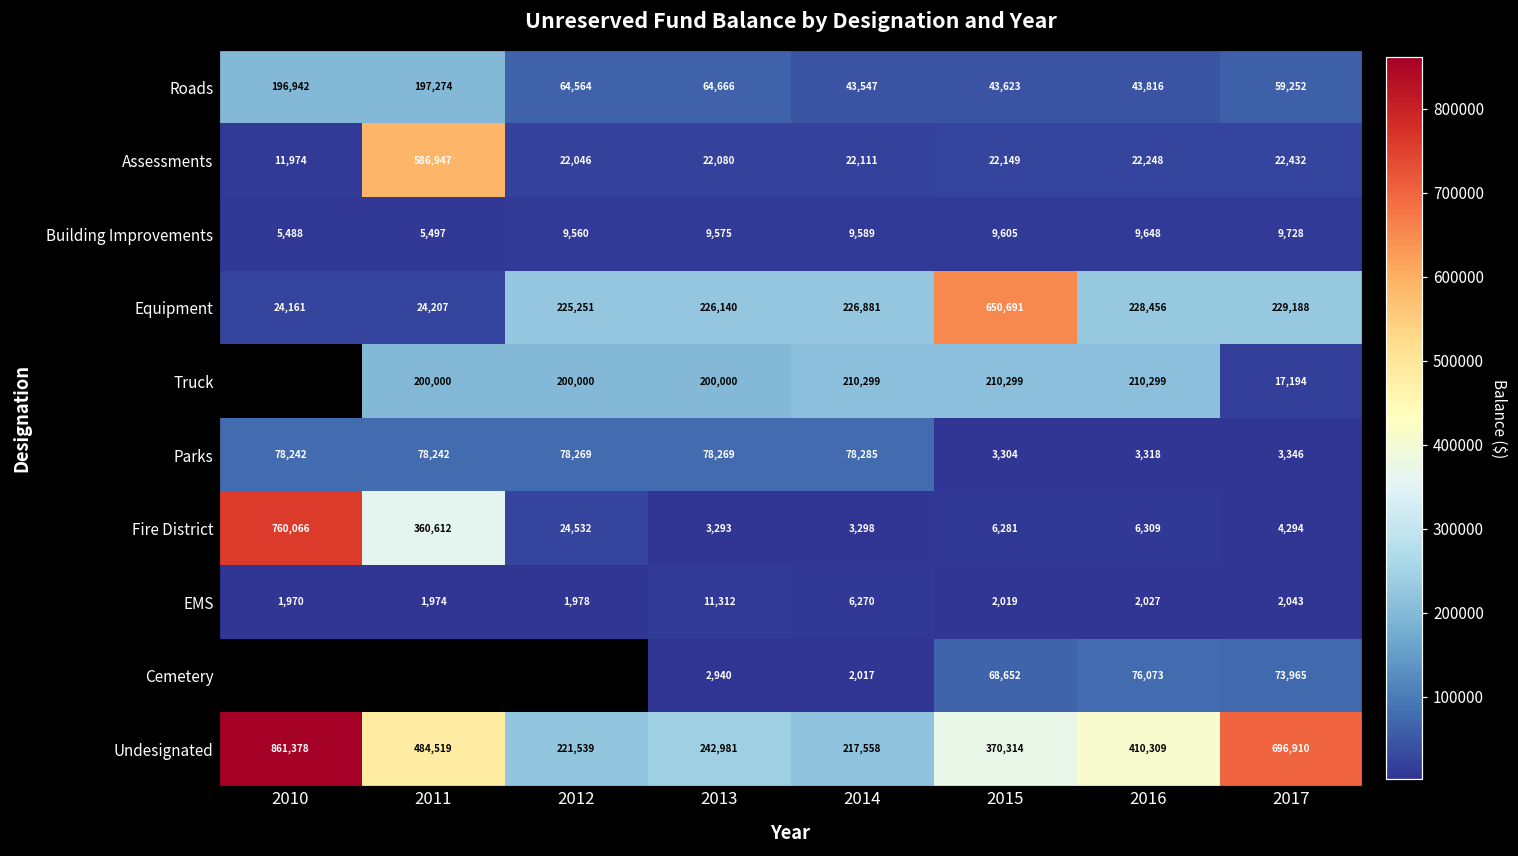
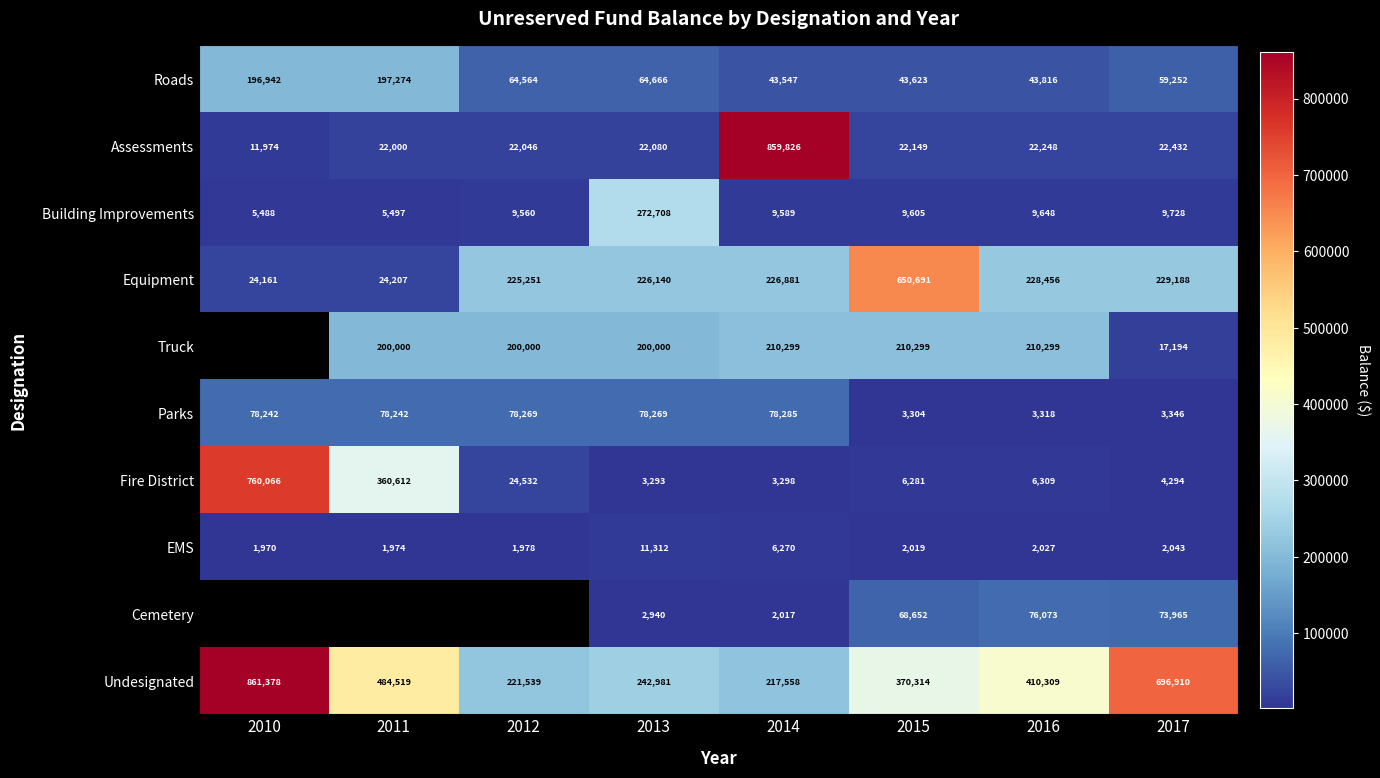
Assessments, 2011: 586,947 -> 22,000
Assessments, 2014: 22,111 -> 859,826
Building Improvements, 2013: 9,575 -> 272,708
